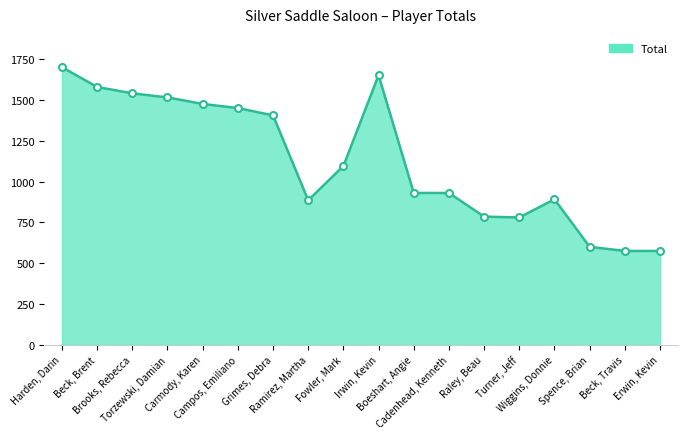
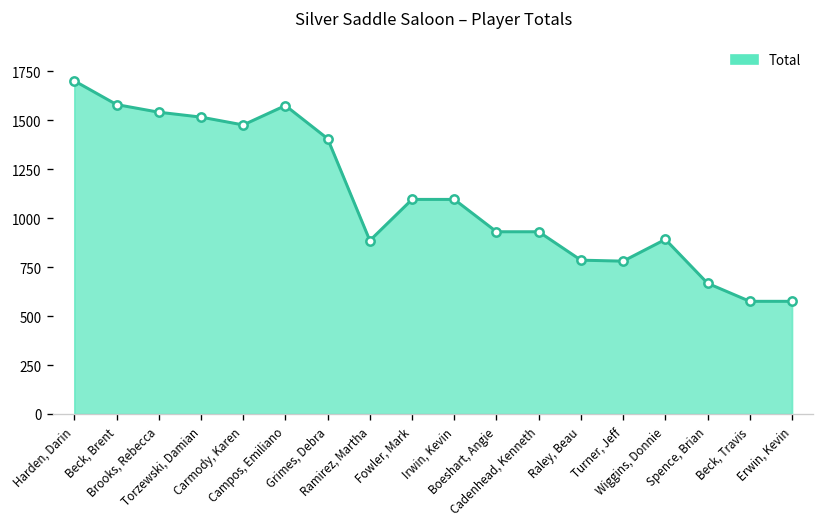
Campos, Emiliano: 1450 -> 1570
Irwin, Kevin: 1650 -> 1100
Spence, Brian: 600 -> 670
